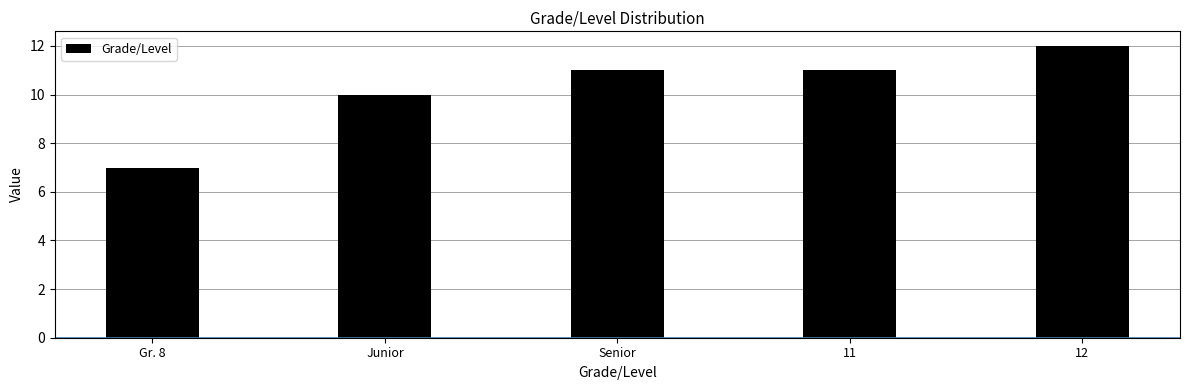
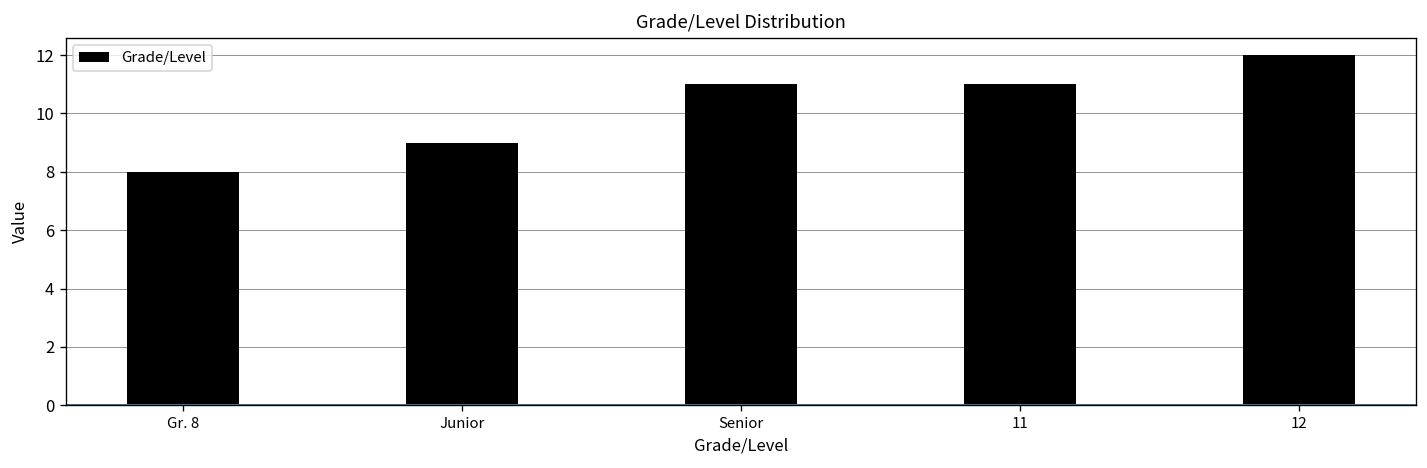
Gr. 8: 7 -> 8
Junior: 10 -> 9
